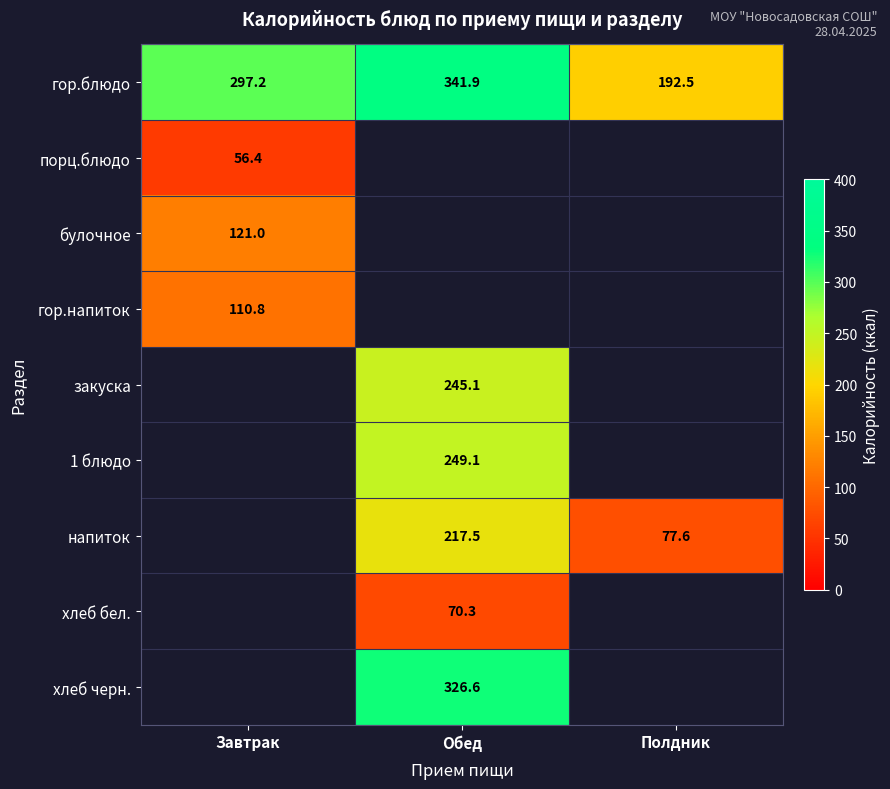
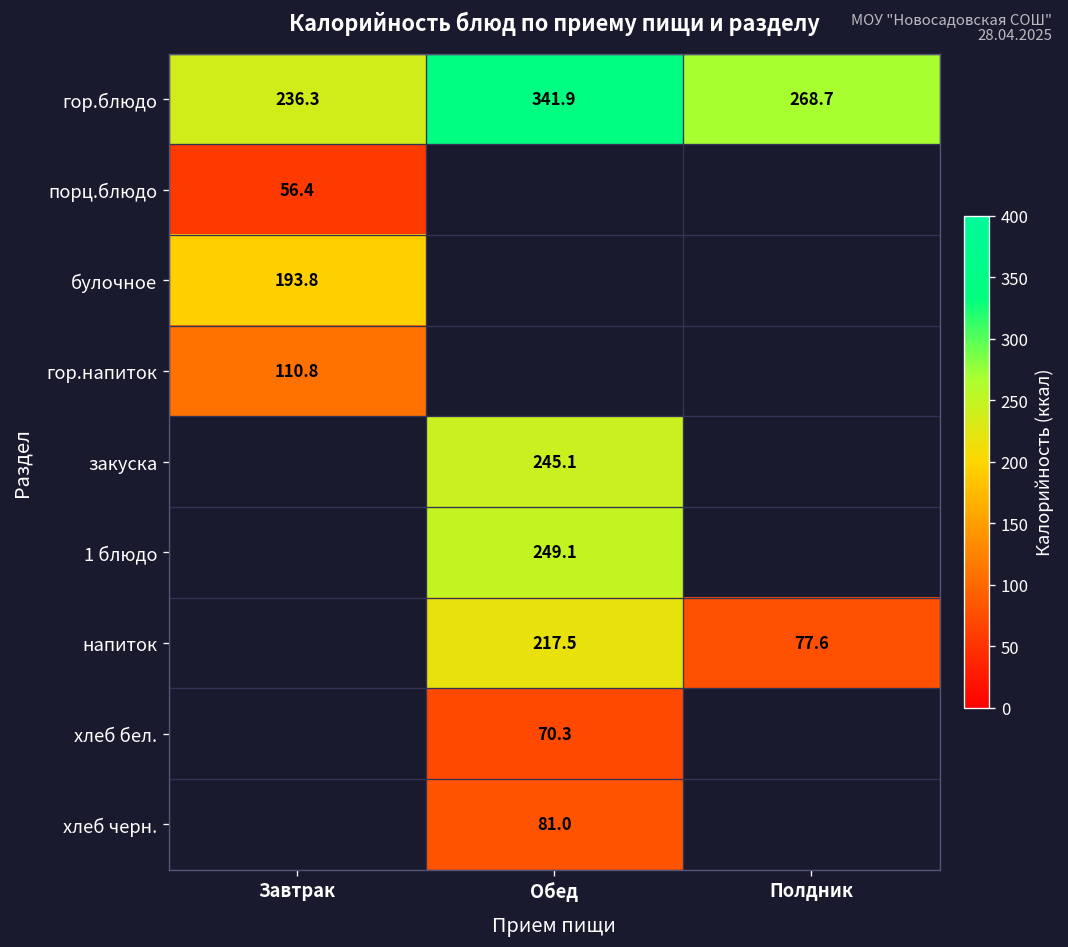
гор.блюдо, Завтрак: 297.2 -> 236.3
гор.блюдо, Полдник: 192.5 -> 268.7
булочное, Завтрак: 121.0 -> 193.8
хлеб черн., Обед: 326.6 -> 81.0
